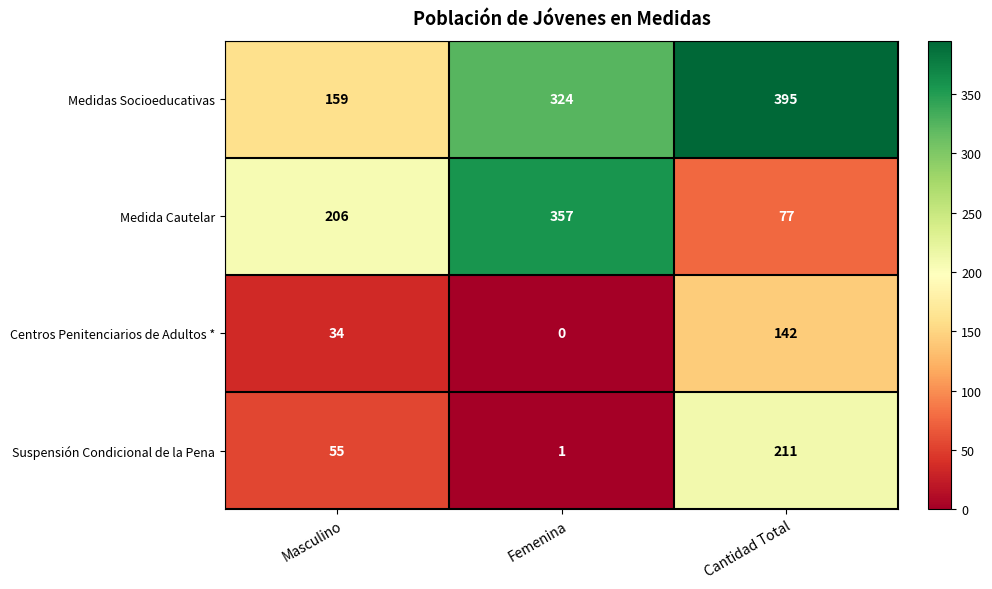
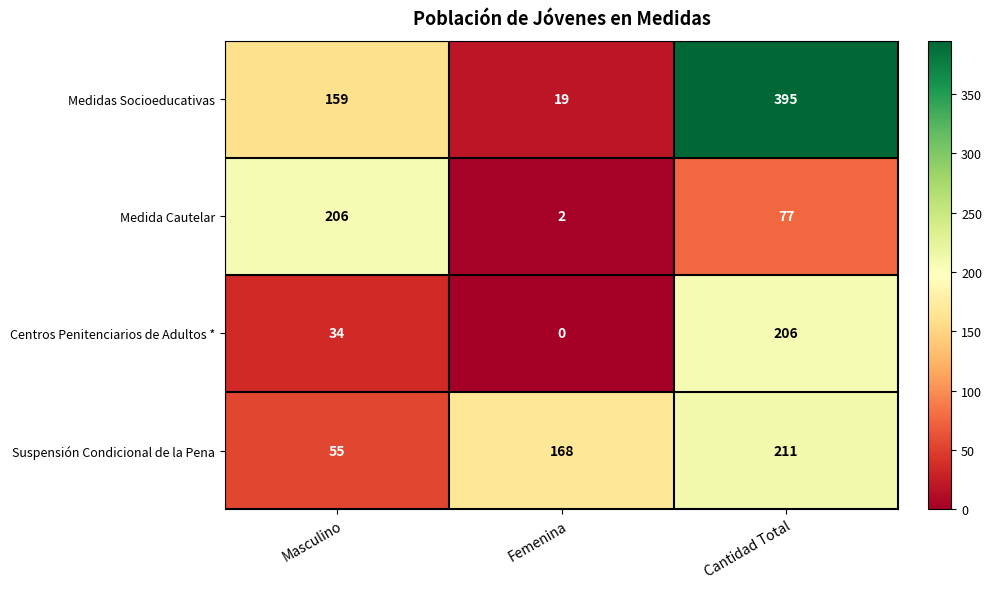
Medidas Socioeducativas, Femenina: 324 -> 19
Medida Cautelar, Femenina: 357 -> 2
Centros Penitenciarios de Adultos *, Cantidad Total: 142 -> 206
Suspensión Condicional de la Pena, Femenina: 1 -> 168
